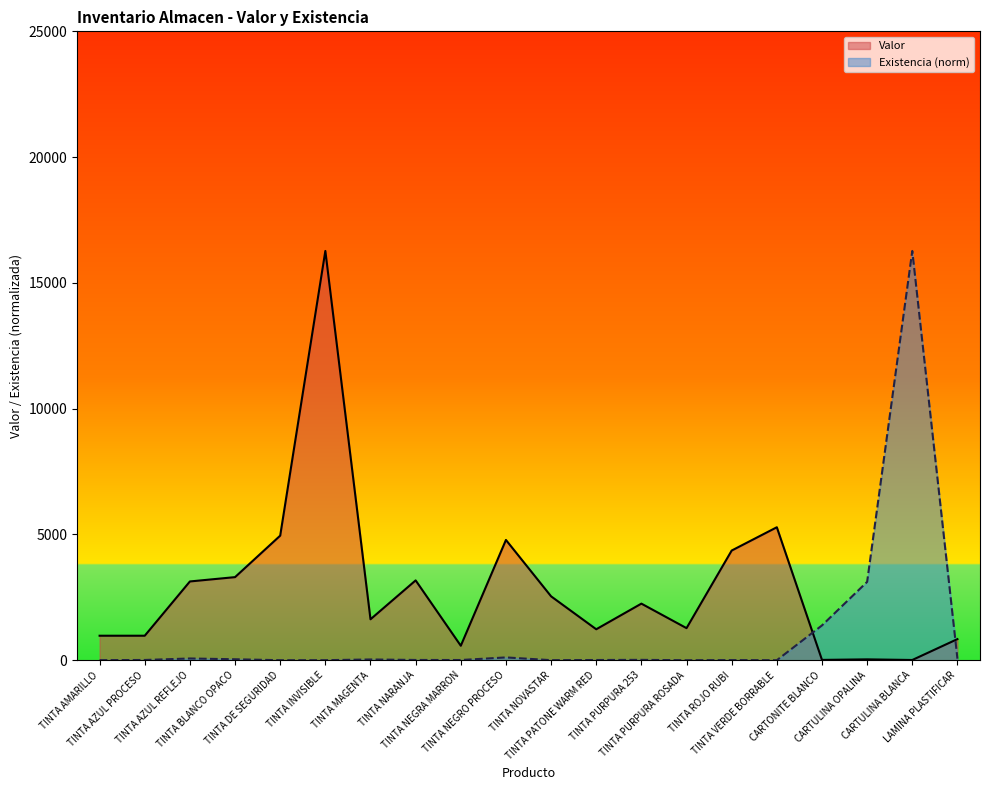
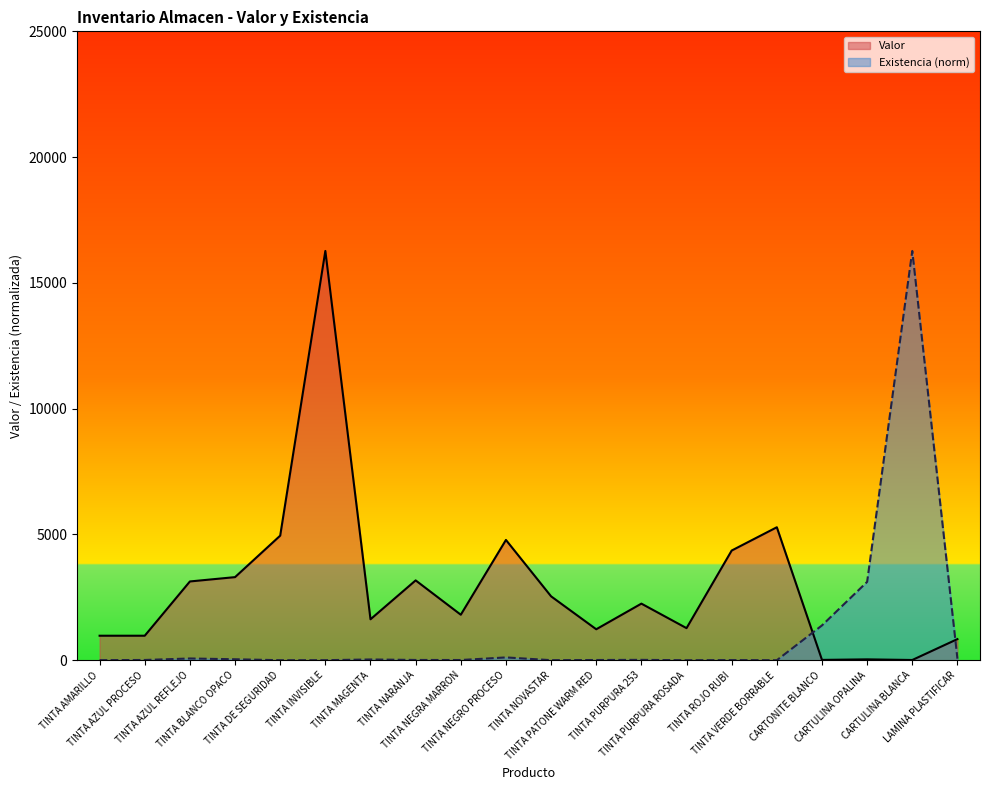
Valor, TINTA NEGRA MARRON: 600 -> 1800
